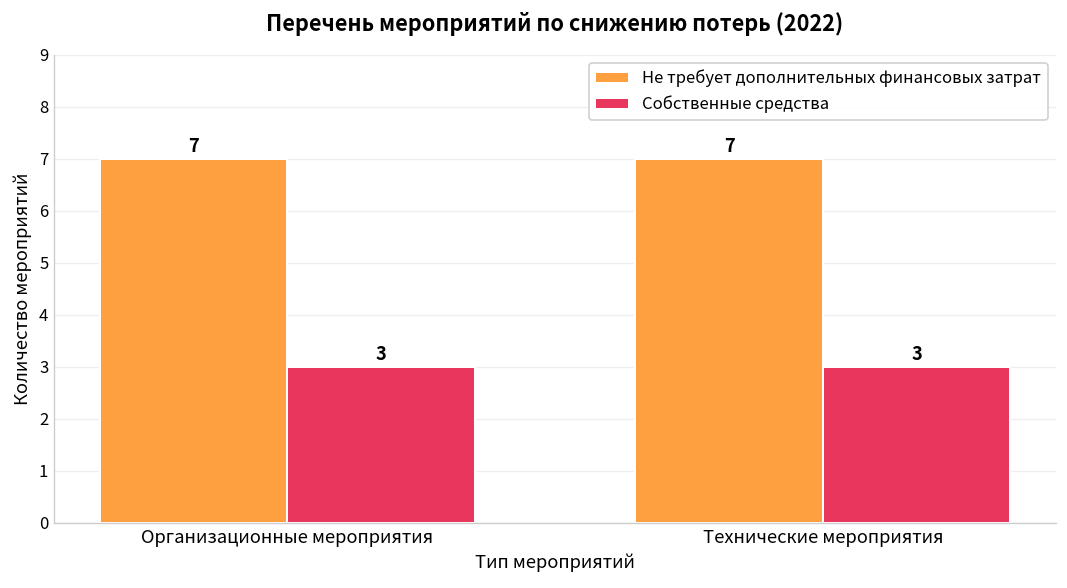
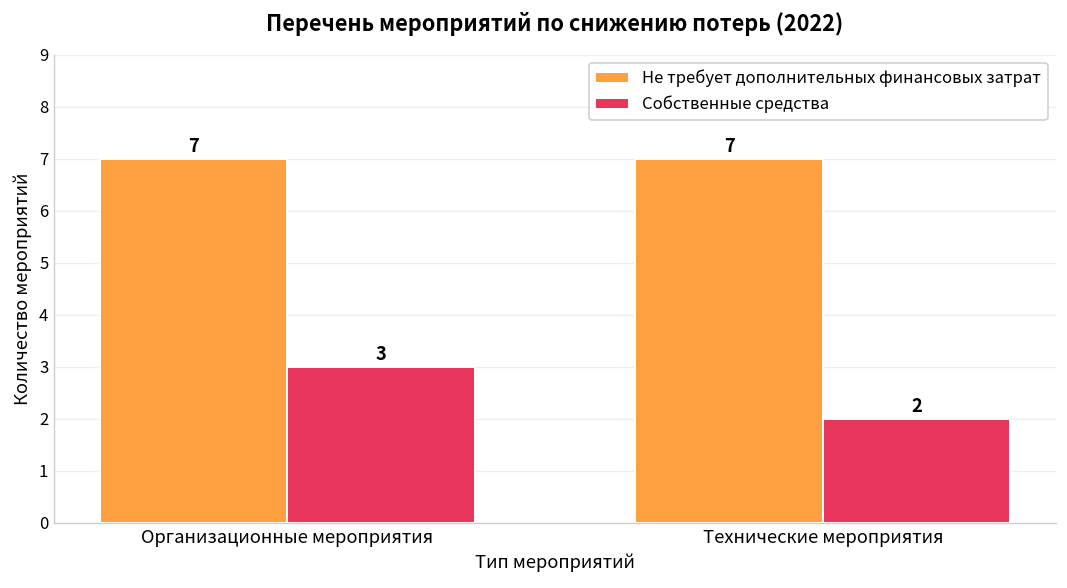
Собственные средства, Технические мероприятия: 3 -> 2
